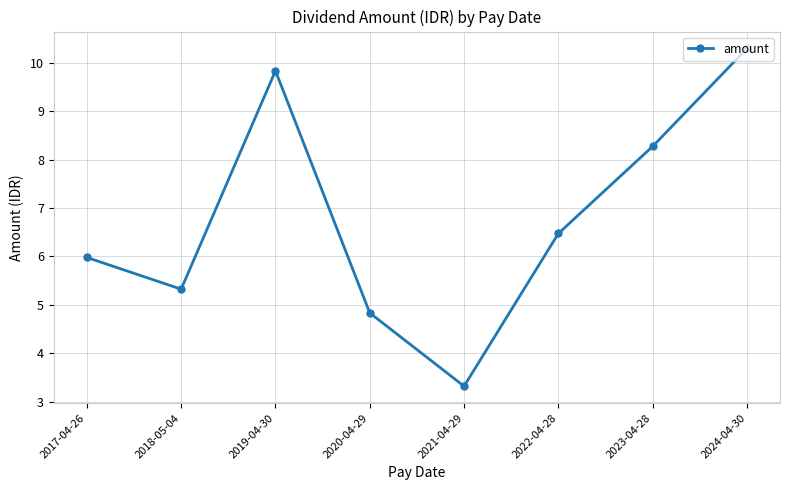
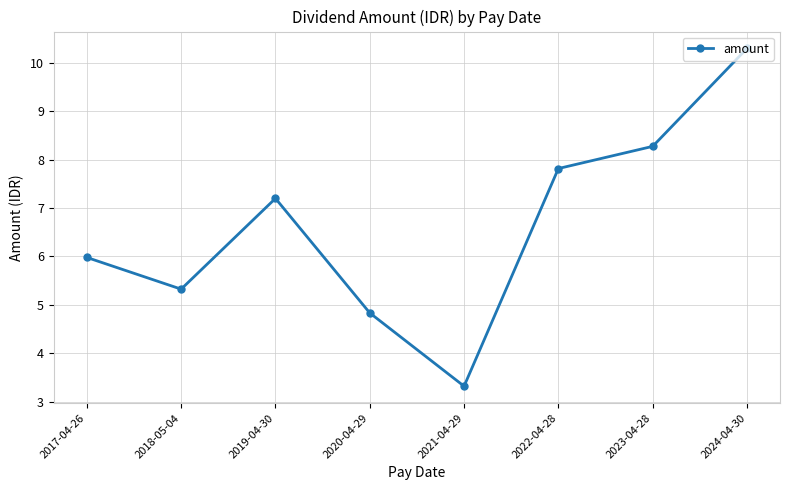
2019-04-30: 9.8 -> 7.2
2022-04-28: 6.5 -> 7.8
